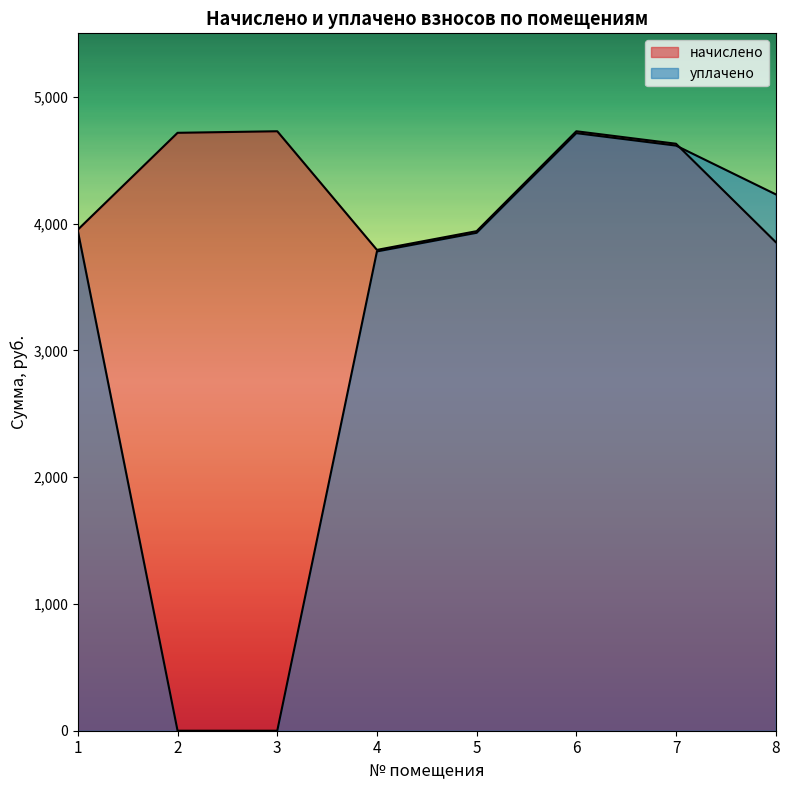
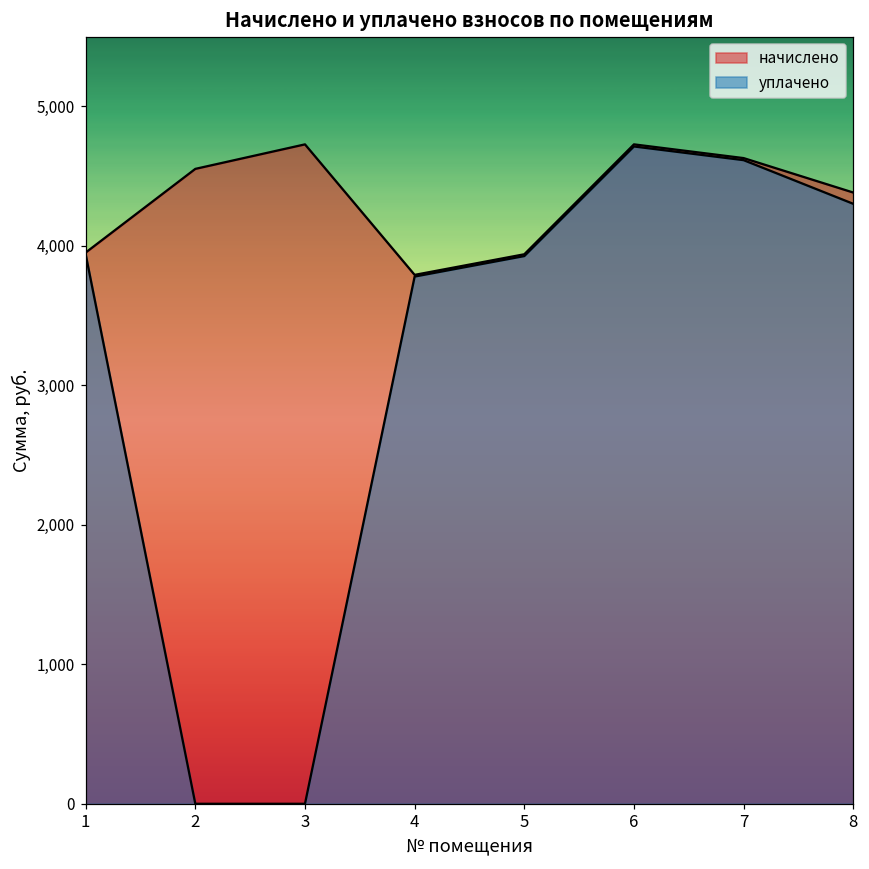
начислено, 2: 4,720 -> 4,550
начислено, 8: 3,850 -> 4,380
уплачено, 8: 4,230 -> 4,300
